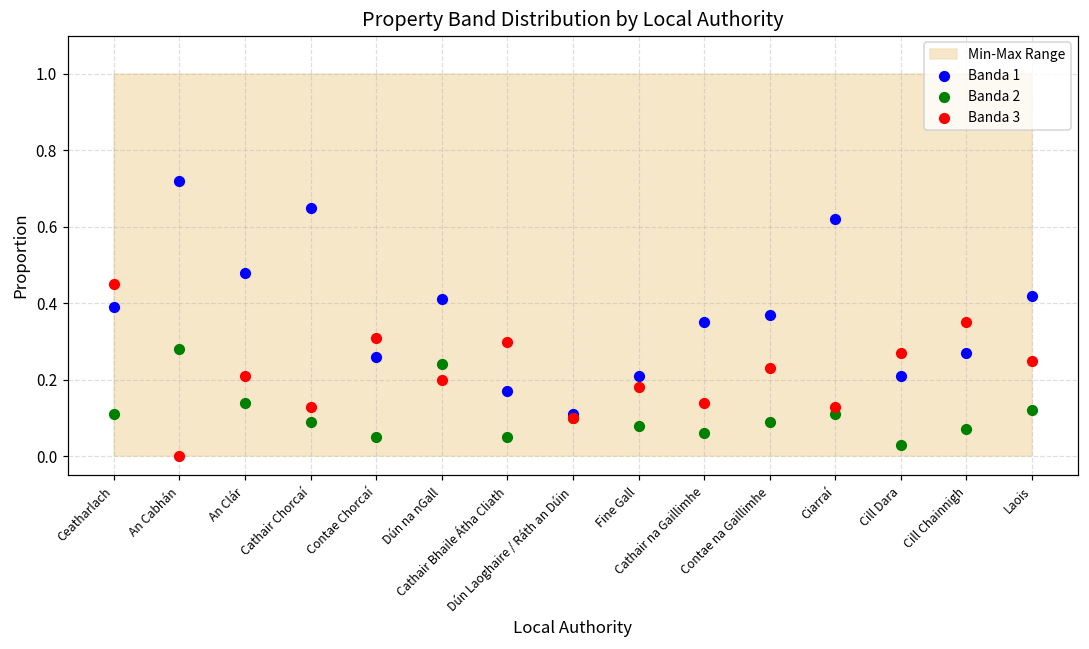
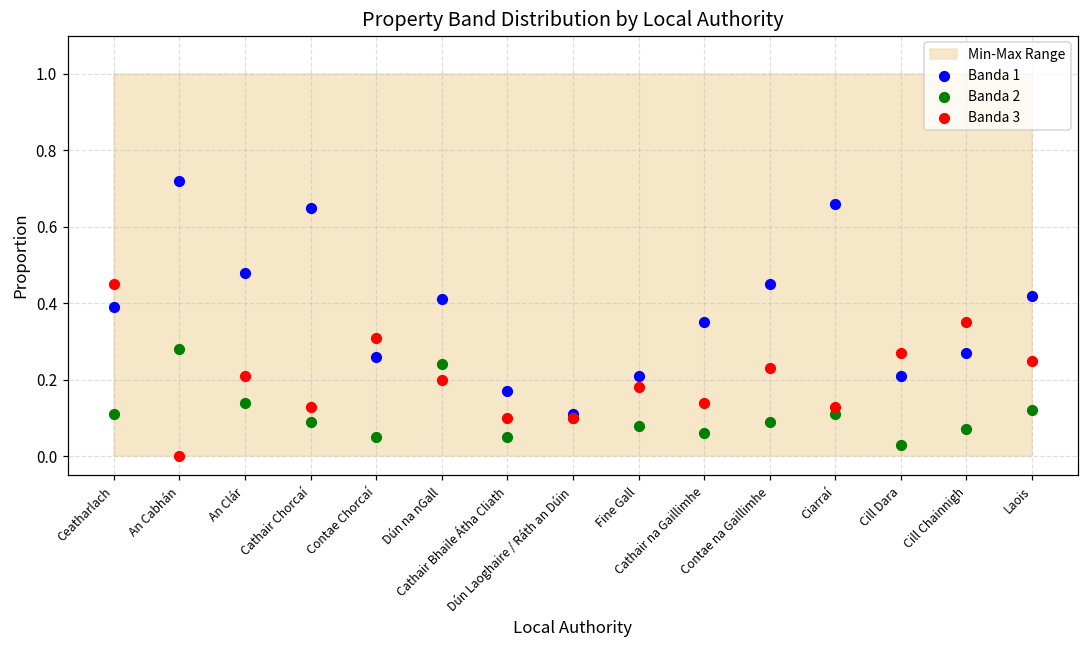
Banda 3, Cathair Bhaile Átha Cliath: 0.3 -> 0.1
Banda 1, Contae na Gaillimhe: 0.37 -> 0.45
Banda 1, Ciarraí: 0.62 -> 0.66
